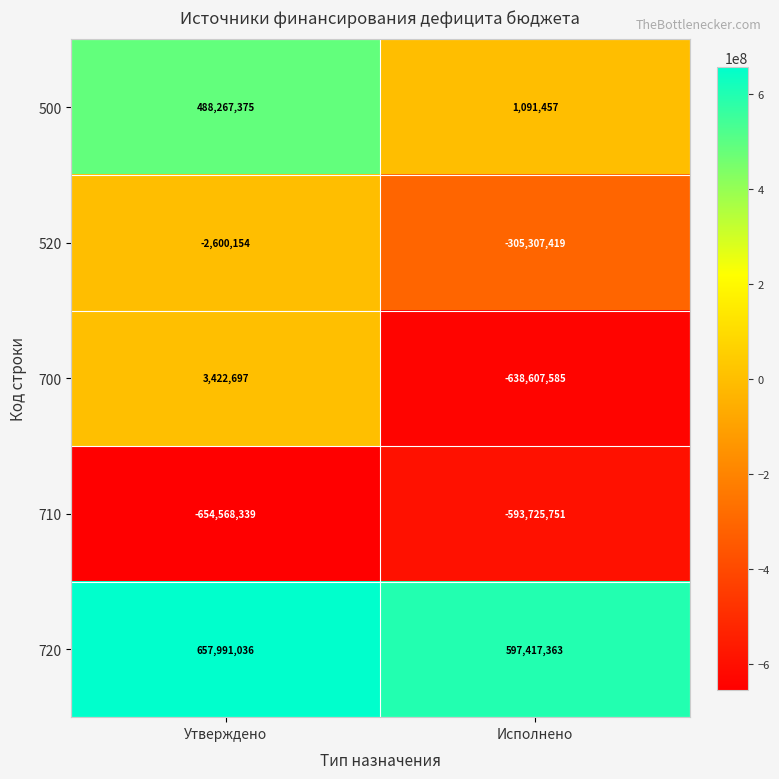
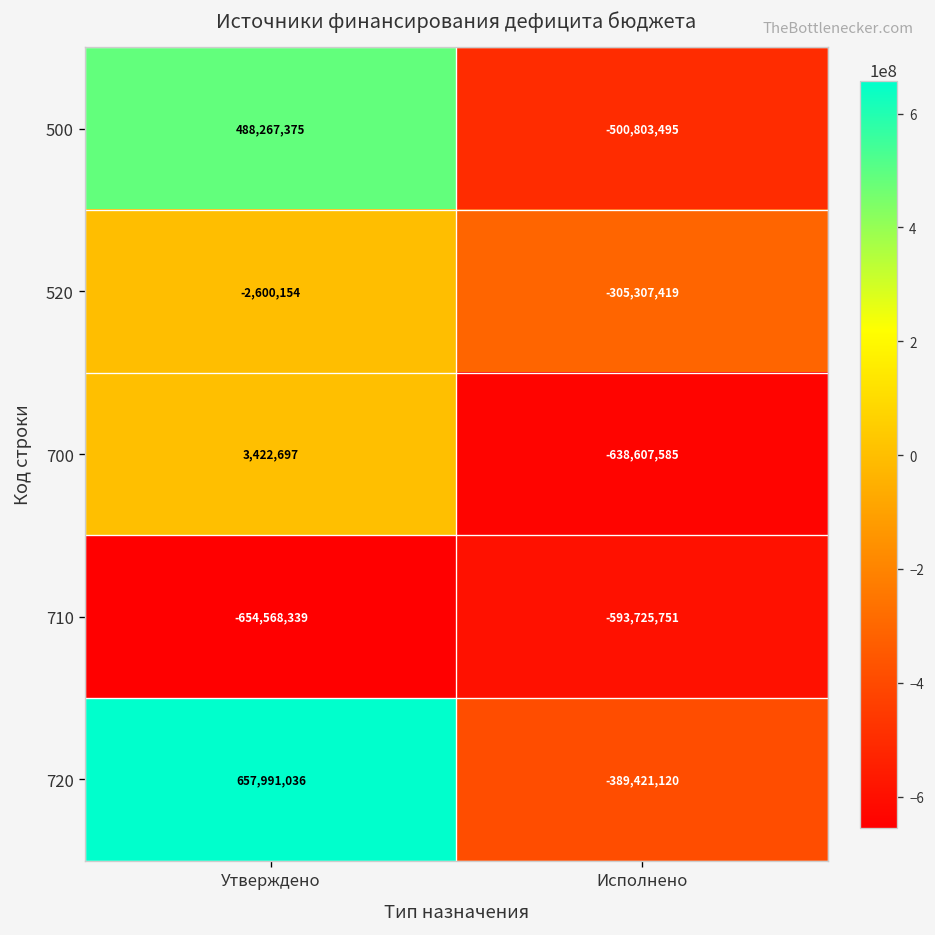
500, Исполнено: 1,091,457 -> -500,803,495
720, Исполнено: 597,417,363 -> -389,421,120
